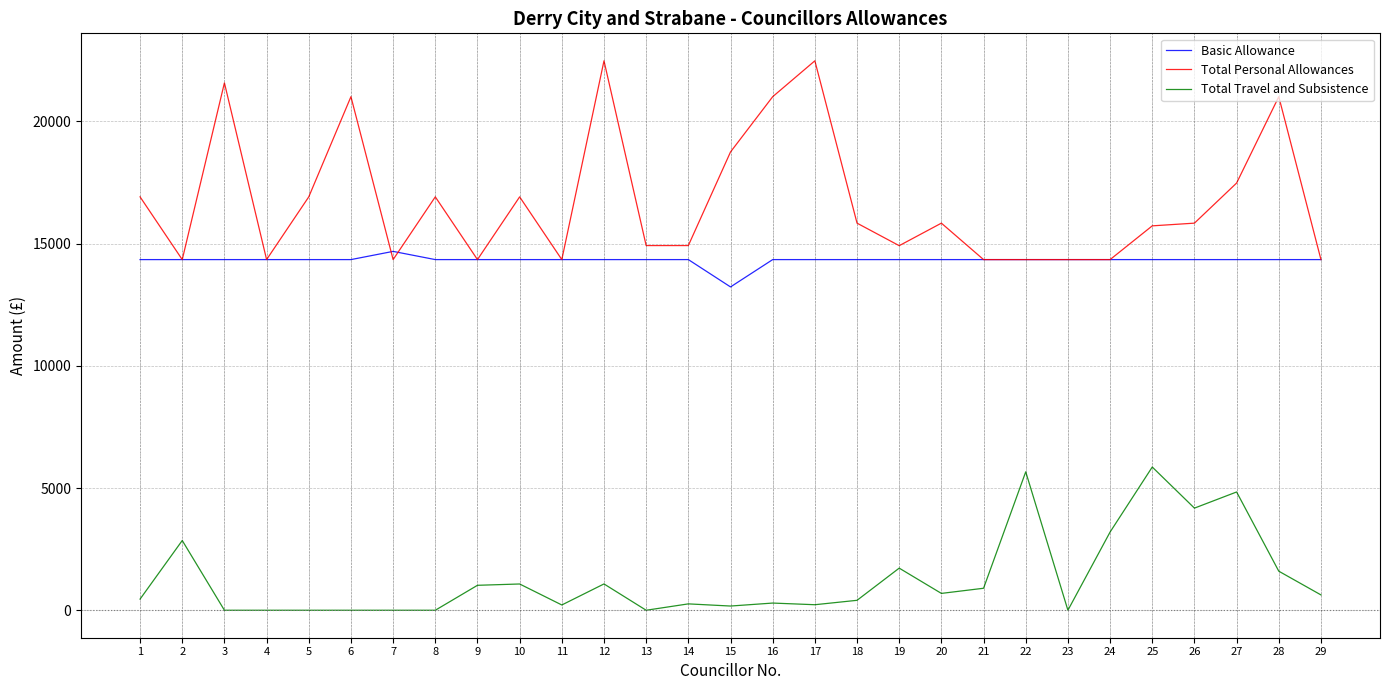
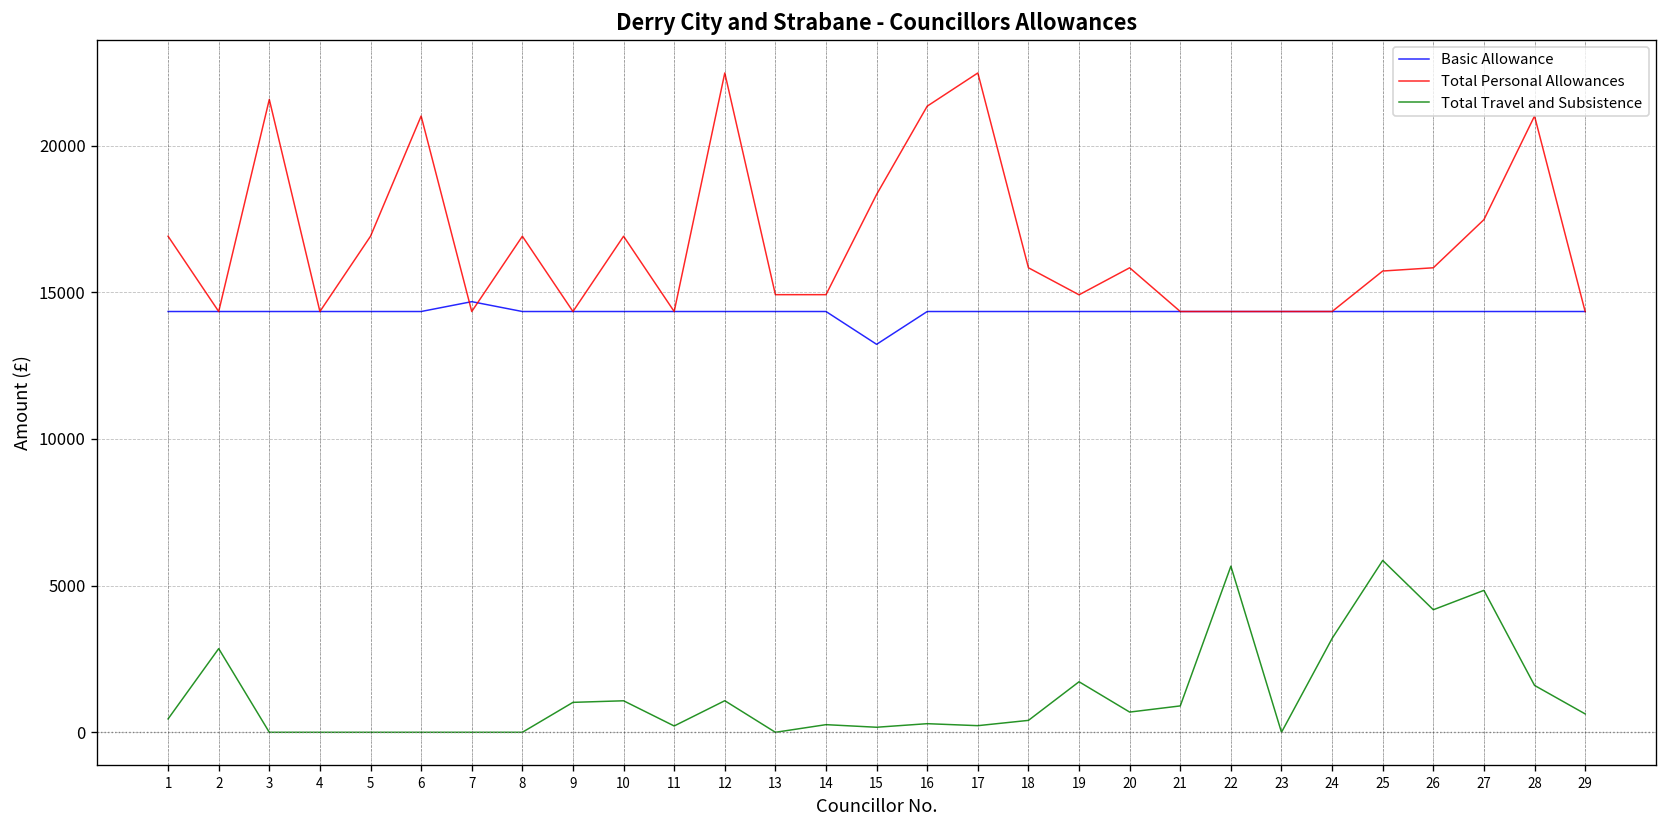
Total Personal Allowances, 15: 18700 -> 18300
Total Personal Allowances, 16: 21000 -> 21300
